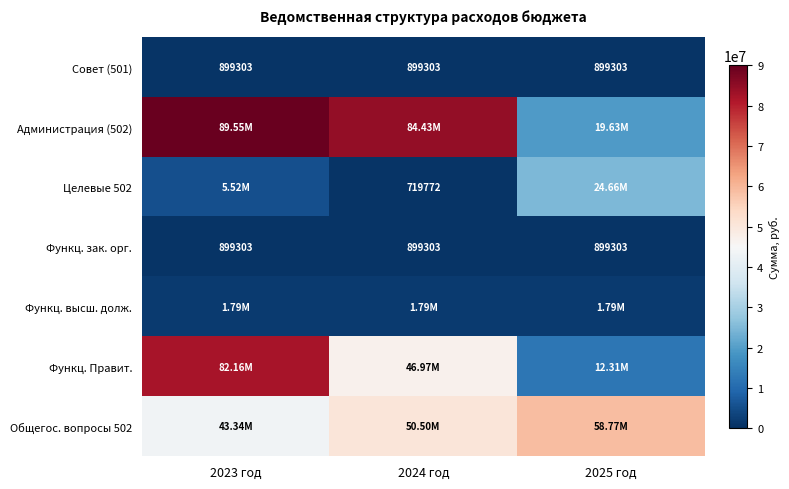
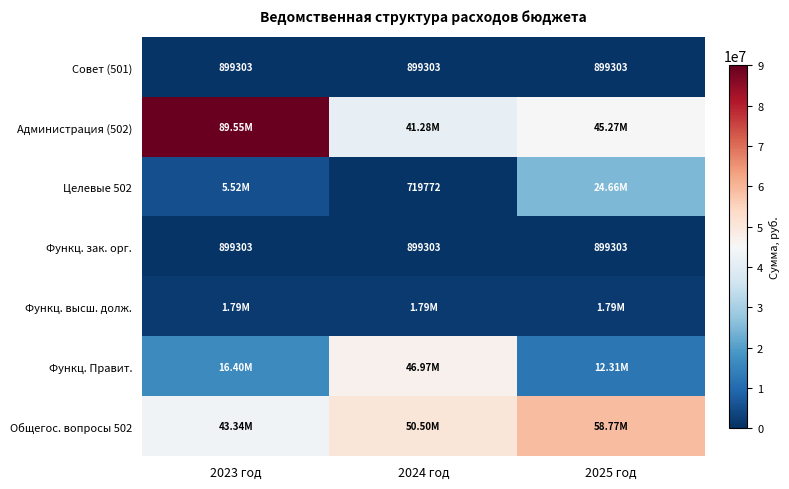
Администрация (502), 2024 год: 84.43M -> 41.28M
Администрация (502), 2025 год: 19.63M -> 45.27M
Функц. Правит., 2023 год: 82.16M -> 16.40M
